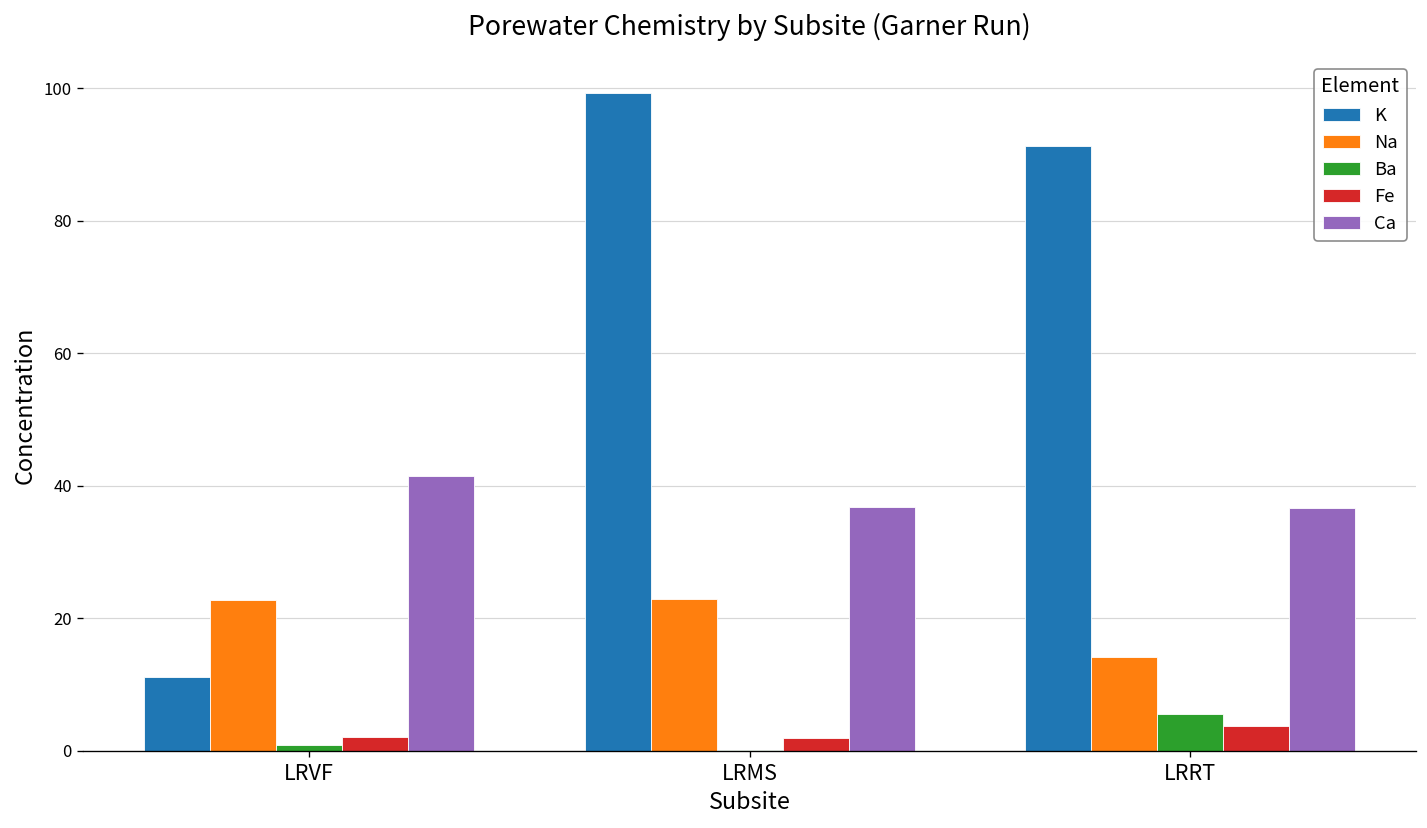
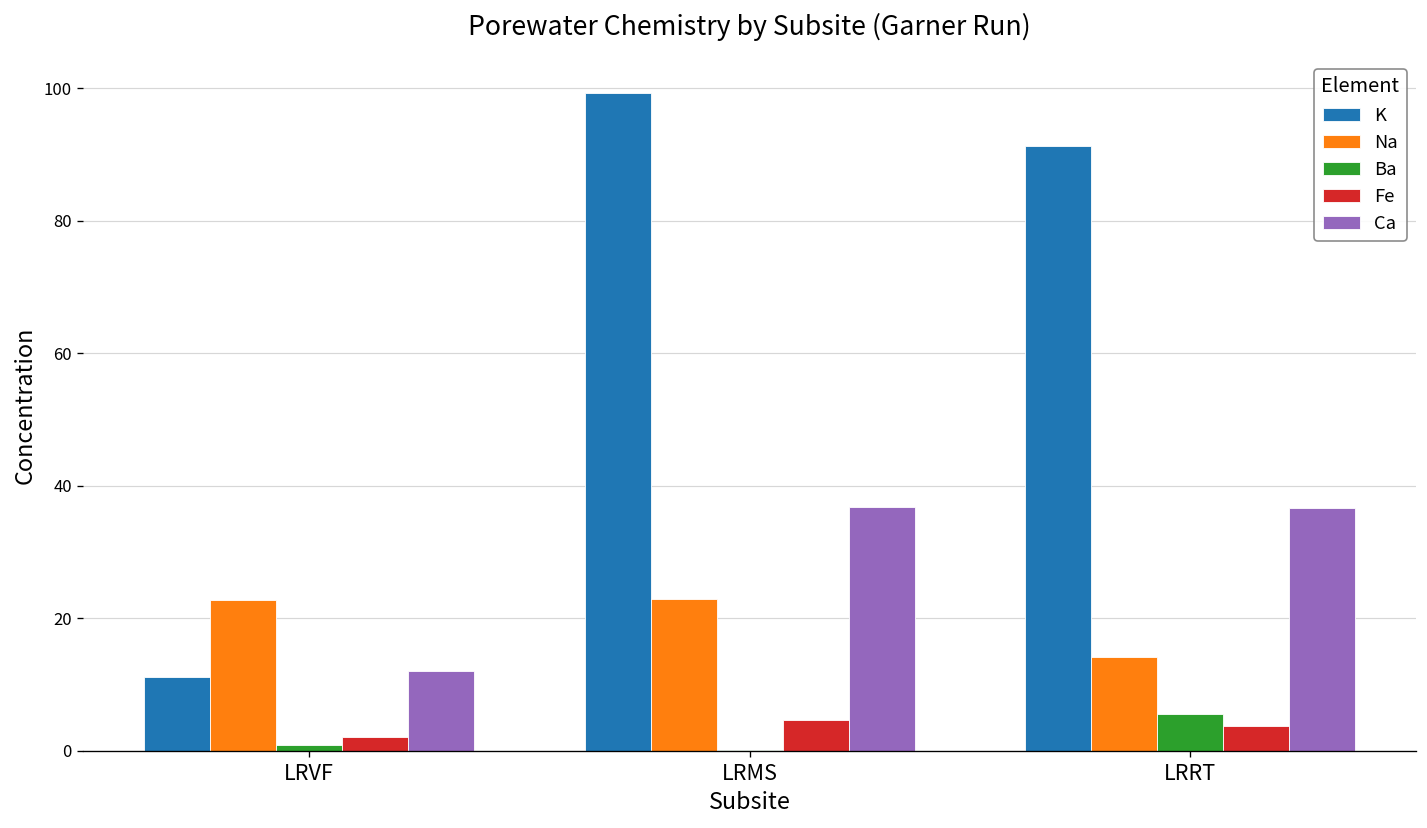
Ca, LRVF: 42 -> 12
Fe, LRMS: 2 -> 5
